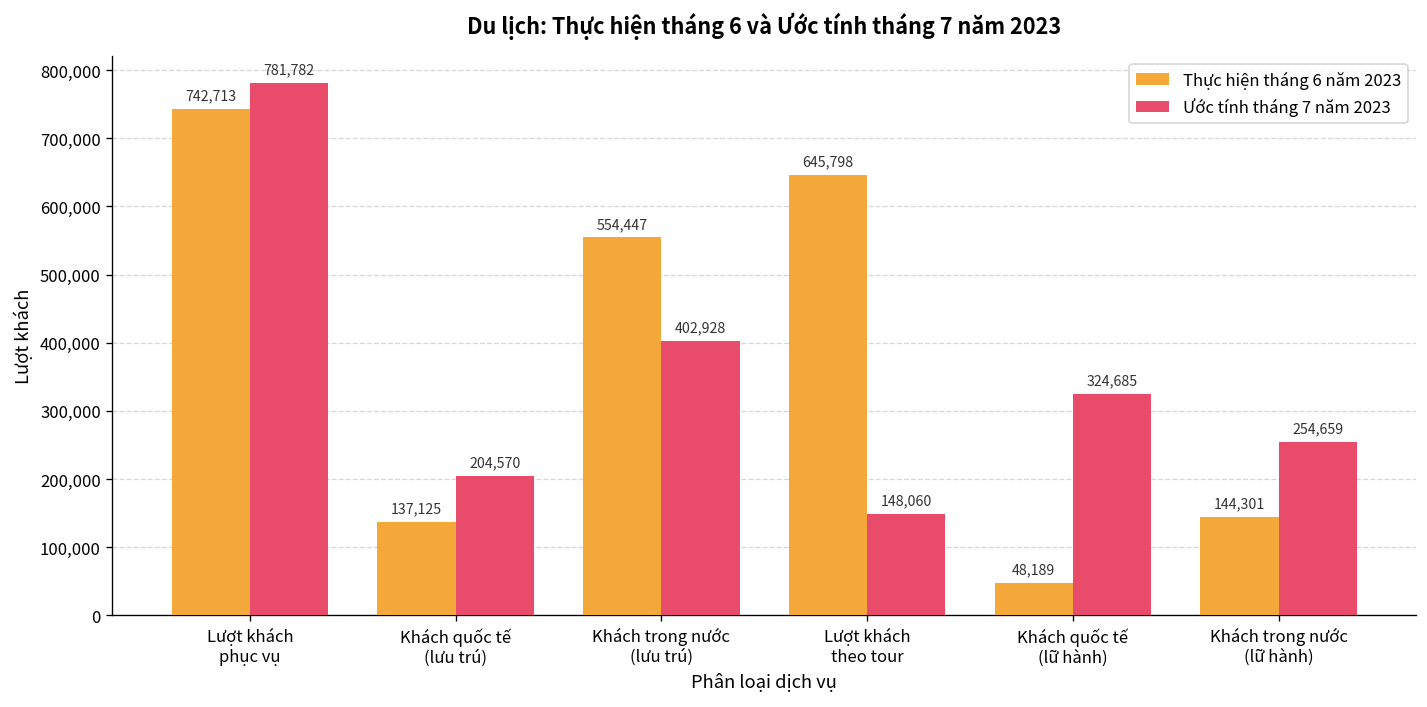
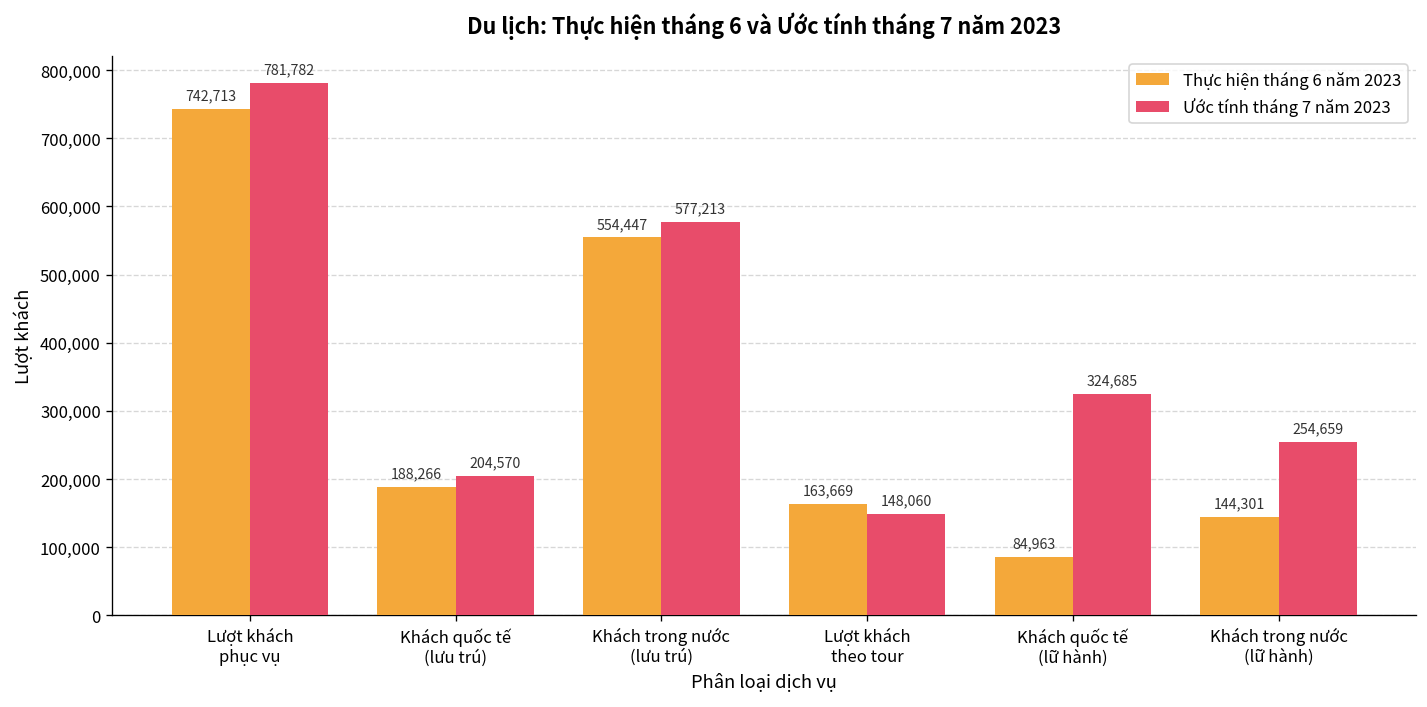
Thực hiện tháng 6 năm 2023, Khách quốc tế (lưu trú): 137,125 -> 188,266
Ước tính tháng 7 năm 2023, Khách trong nước (lưu trú): 402,928 -> 577,213
Thực hiện tháng 6 năm 2023, Lượt khách theo tour: 645,798 -> 163,669
Thực hiện tháng 6 năm 2023, Khách quốc tế (lữ hành): 48,189 -> 84,963
